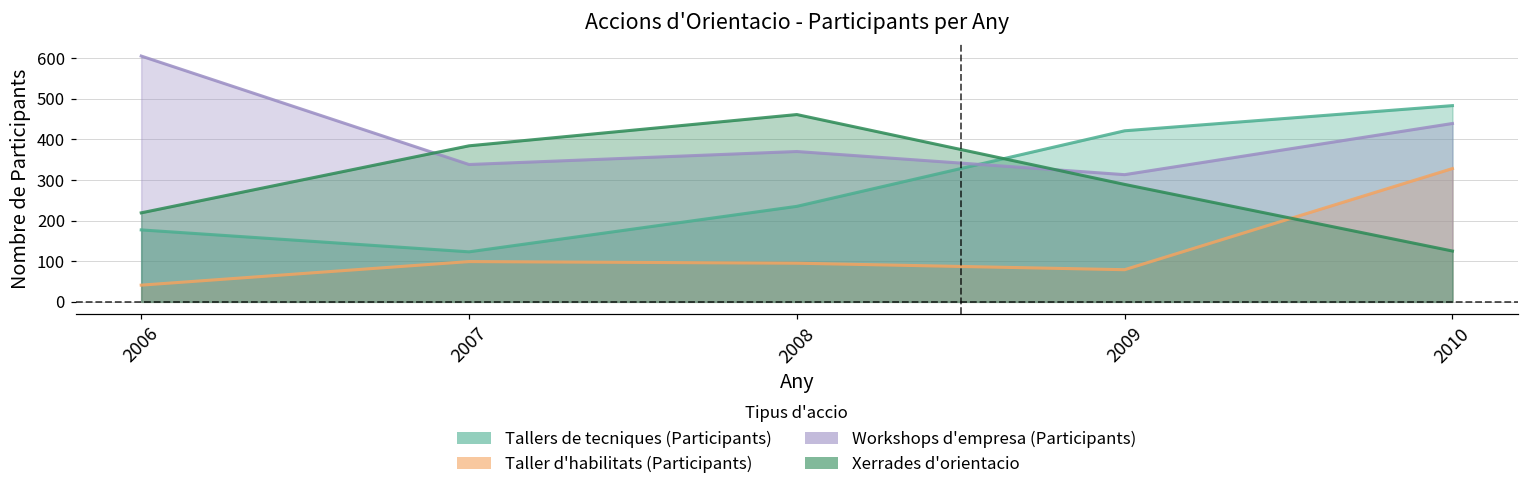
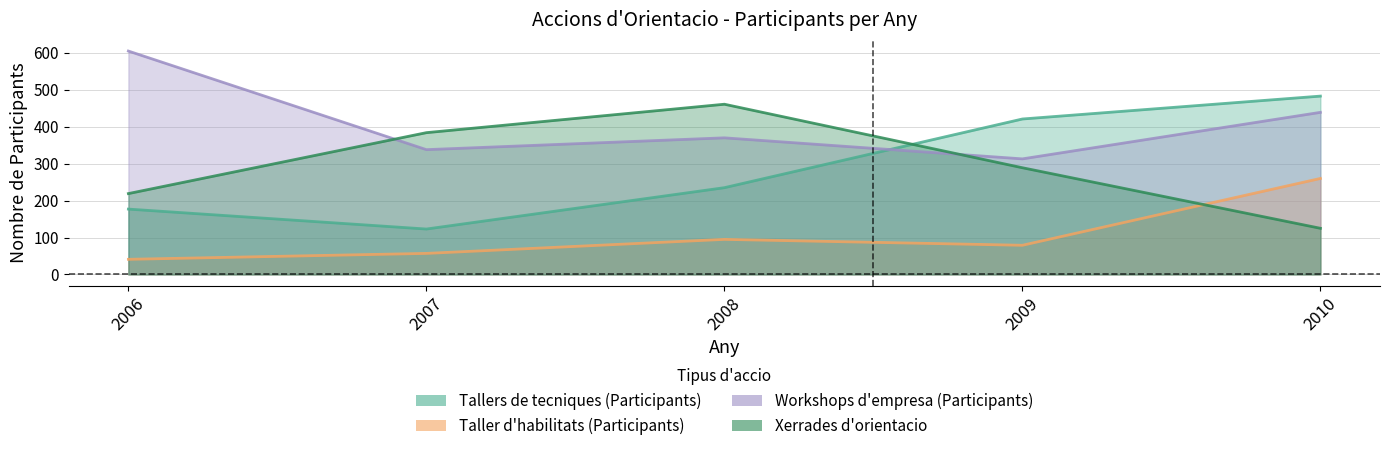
Taller d'habilitats (Participants), 2007: 100 -> 60
Taller d'habilitats (Participants), 2010: 330 -> 260
